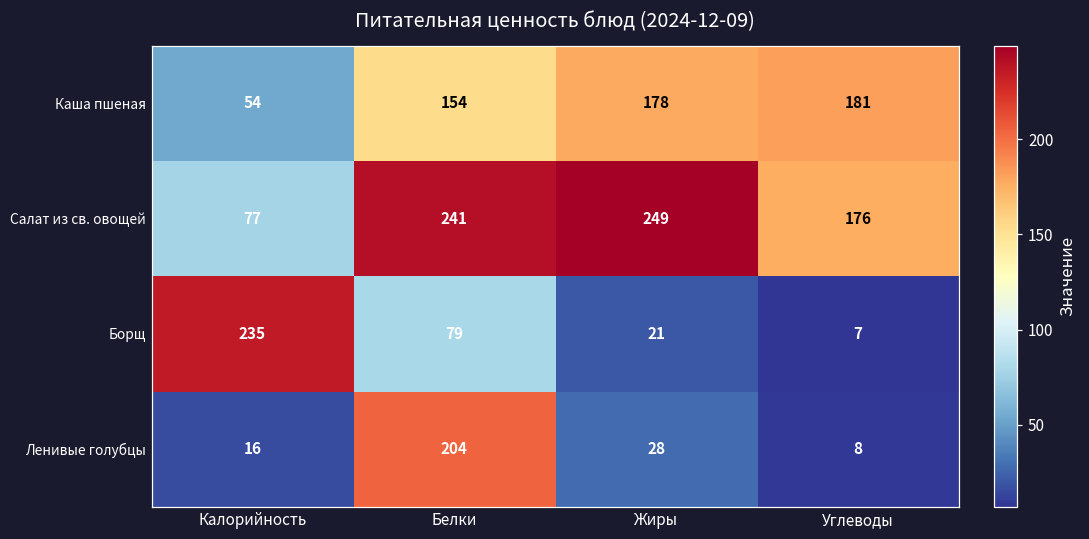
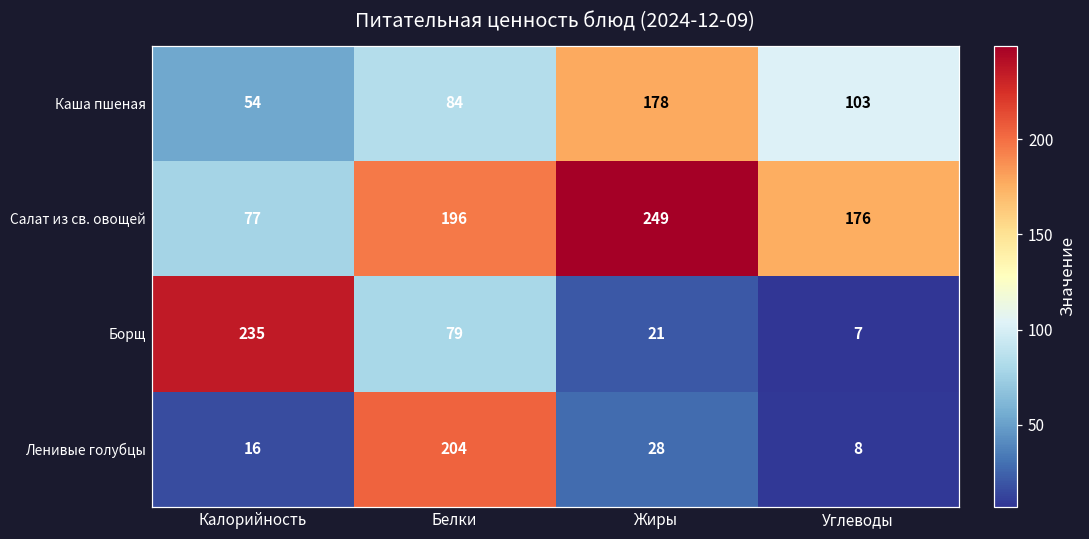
Каша пшеная, Белки: 154 -> 84
Каша пшеная, Углеводы: 181 -> 103
Салат из св. овощей, Белки: 241 -> 196
